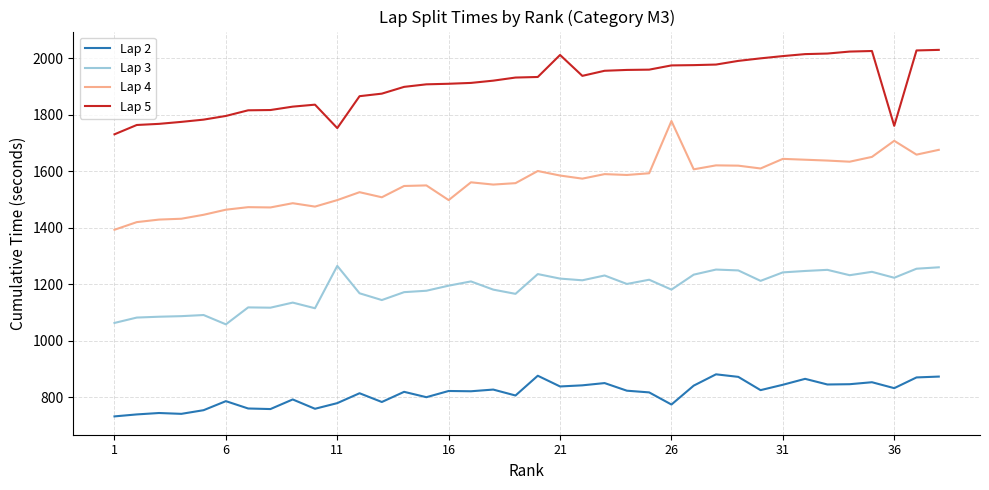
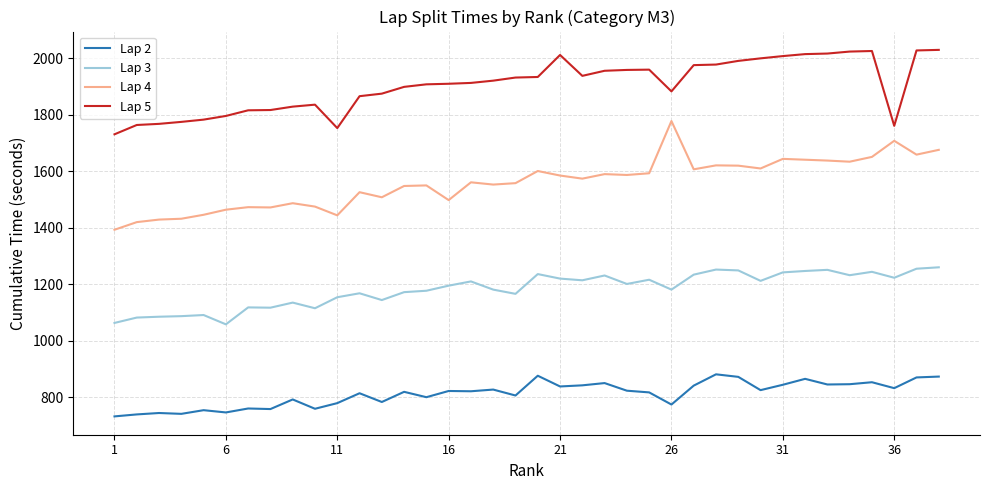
Lap 2, 6: 790 -> 750
Lap 3, 11: 1270 -> 1150
Lap 4, 11: 1500 -> 1440
Lap 5, 26: 1980 -> 1880
